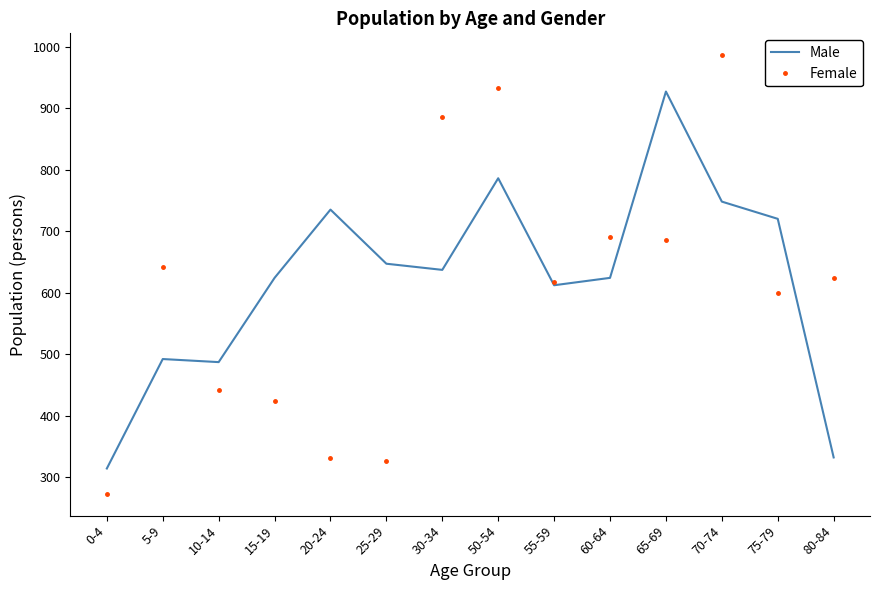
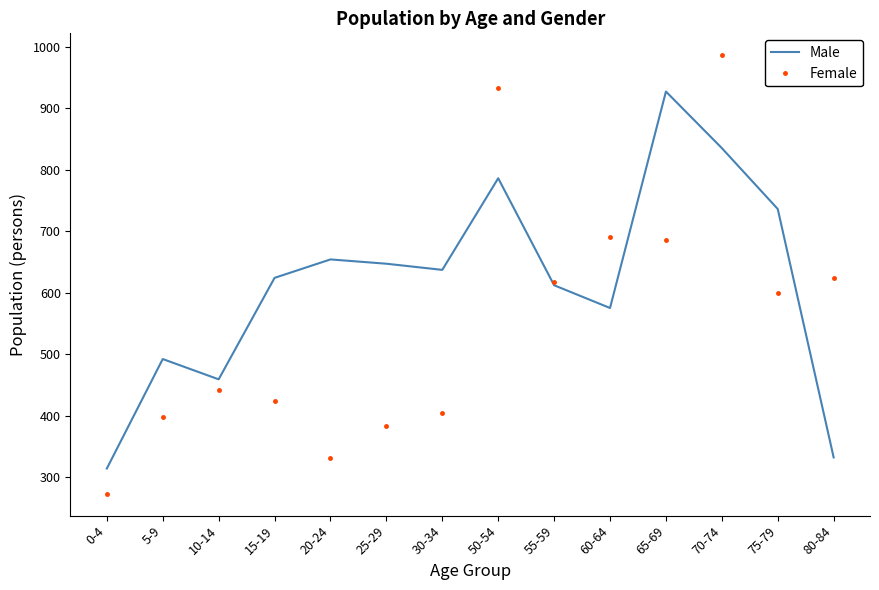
Female, 5-9: 640 -> 400
Male, 10-14: 490 -> 460
Male, 20-24: 740 -> 650
Female, 25-29: 330 -> 380
Female, 30-34: 890 -> 410
Male, 60-64: 620 -> 580
Male, 70-74: 750 -> 840
Male, 75-79: 720 -> 740
